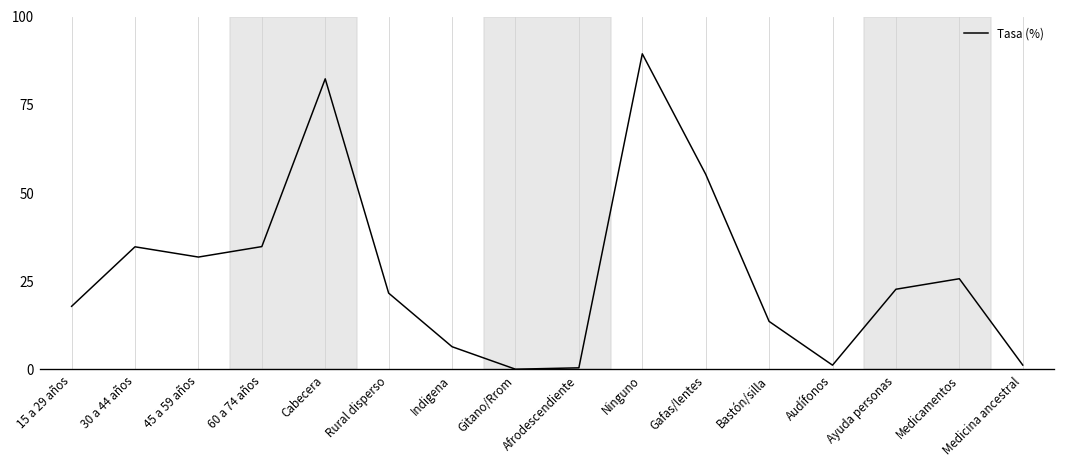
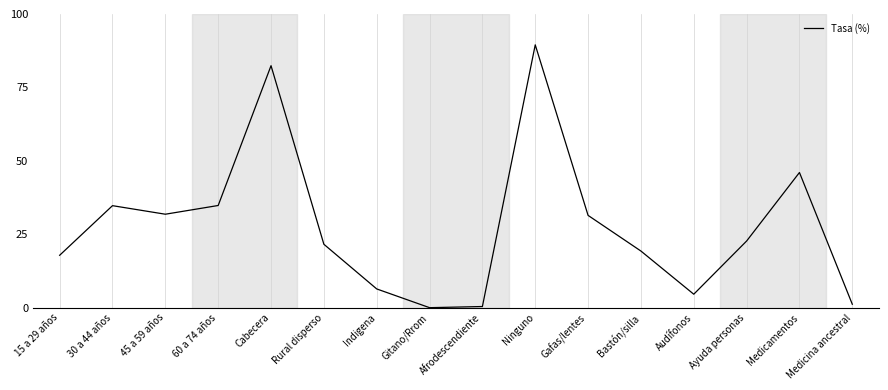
Gafas/lentes: 55 -> 31
Bastón/silla: 14 -> 19
Audífonos: 1 -> 5
Medicamentos: 26 -> 46
